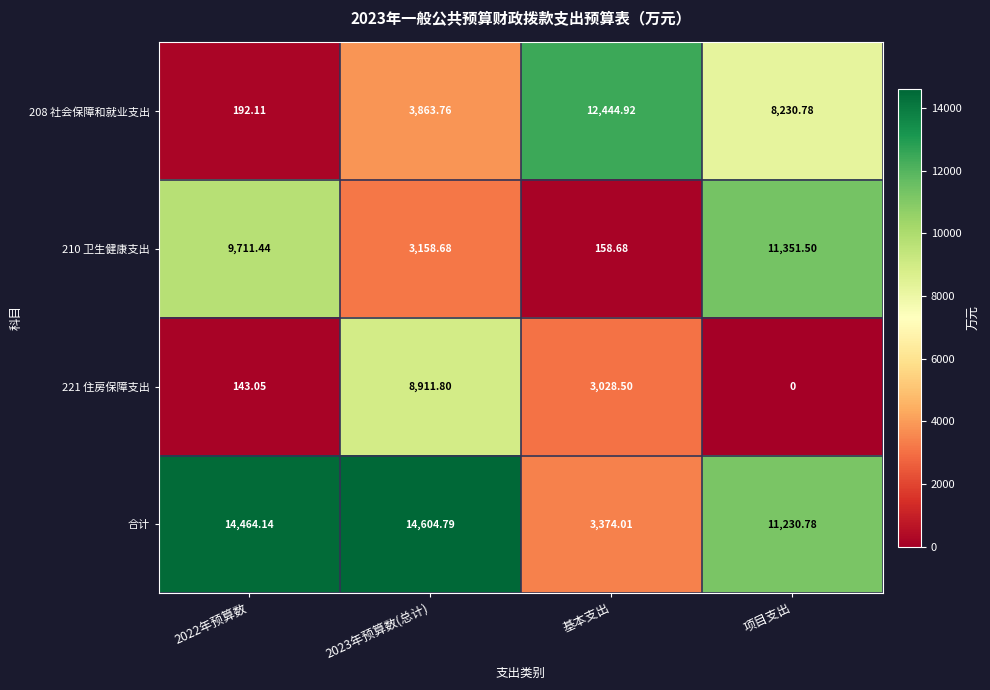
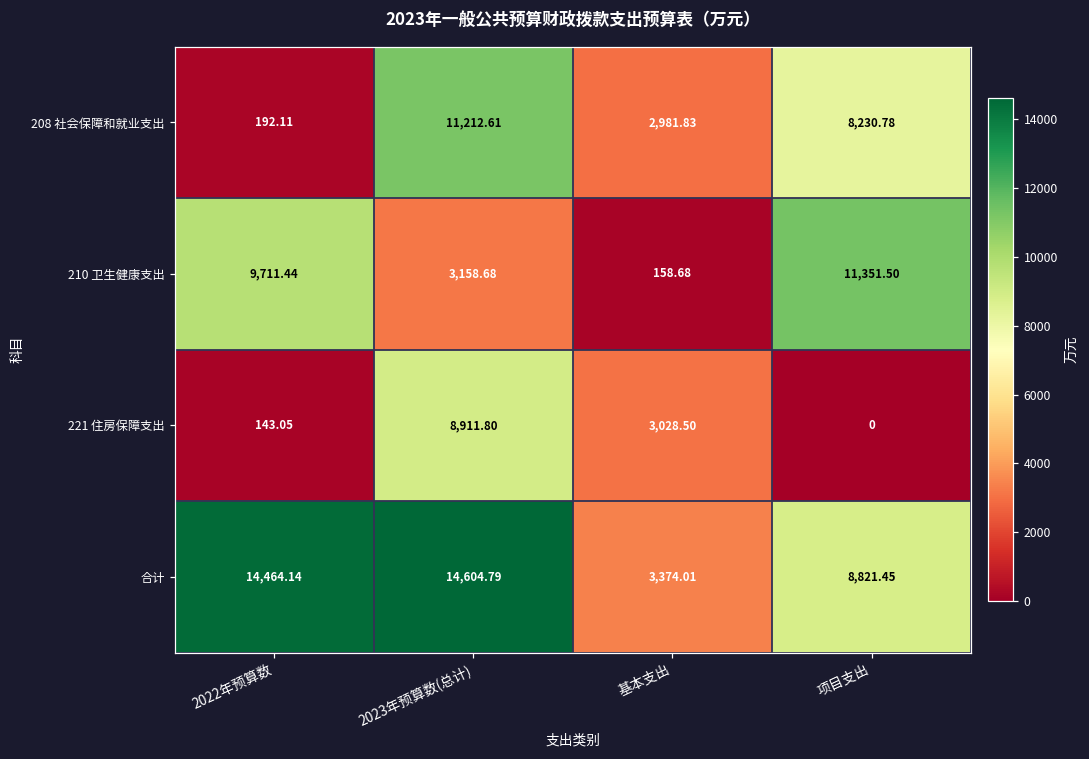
208 社会保障和就业支出, 2023年预算数(总计): 3,863.76 -> 11,212.61
208 社会保障和就业支出, 基本支出: 12,444.92 -> 2,981.83
合计, 项目支出: 11,230.78 -> 8,821.45
